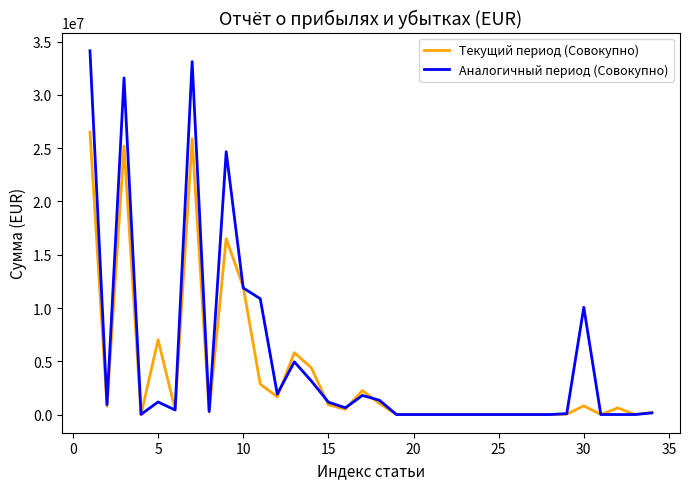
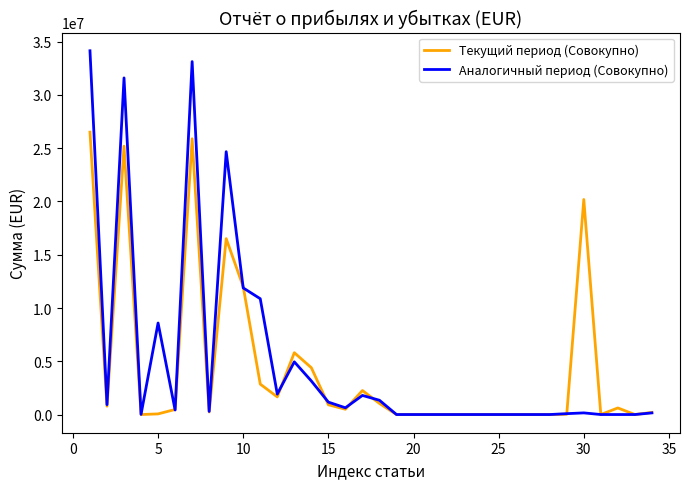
Текущий период (Совокупно), 5: 7000000 -> 100000
Аналогичный период (Совокупно), 5: 1200000 -> 8600000
Текущий период (Совокупно), 30: 800000 -> 20200000
Аналогичный период (Совокупно), 30: 10100000 -> 200000
